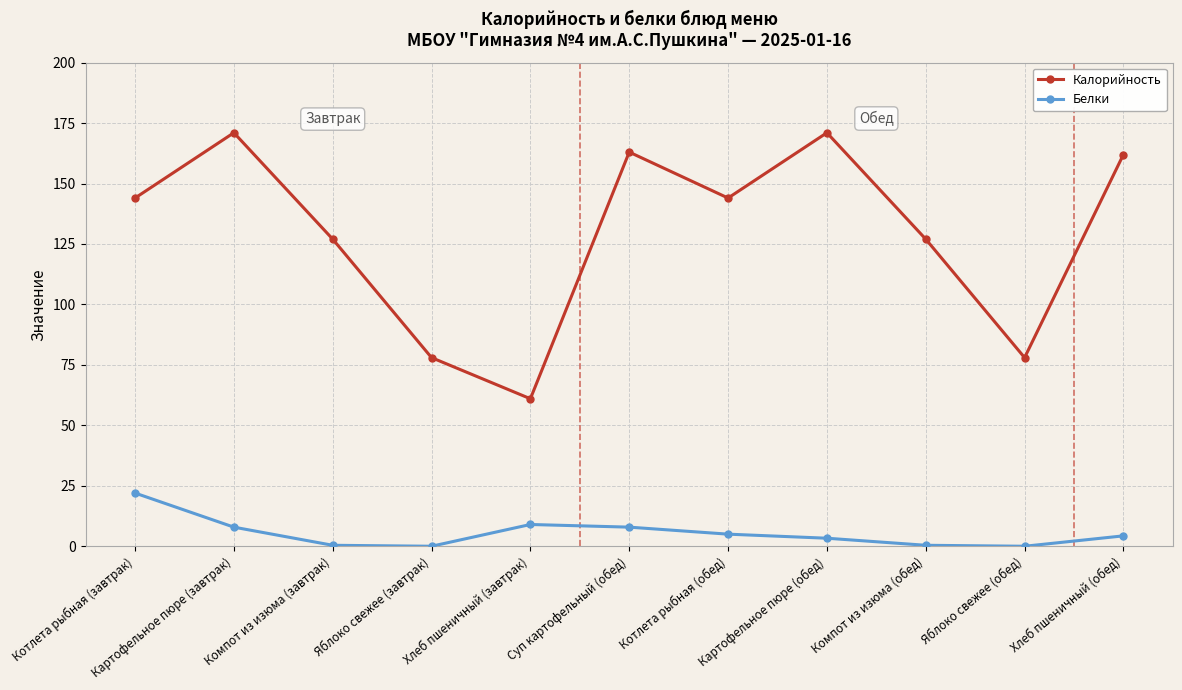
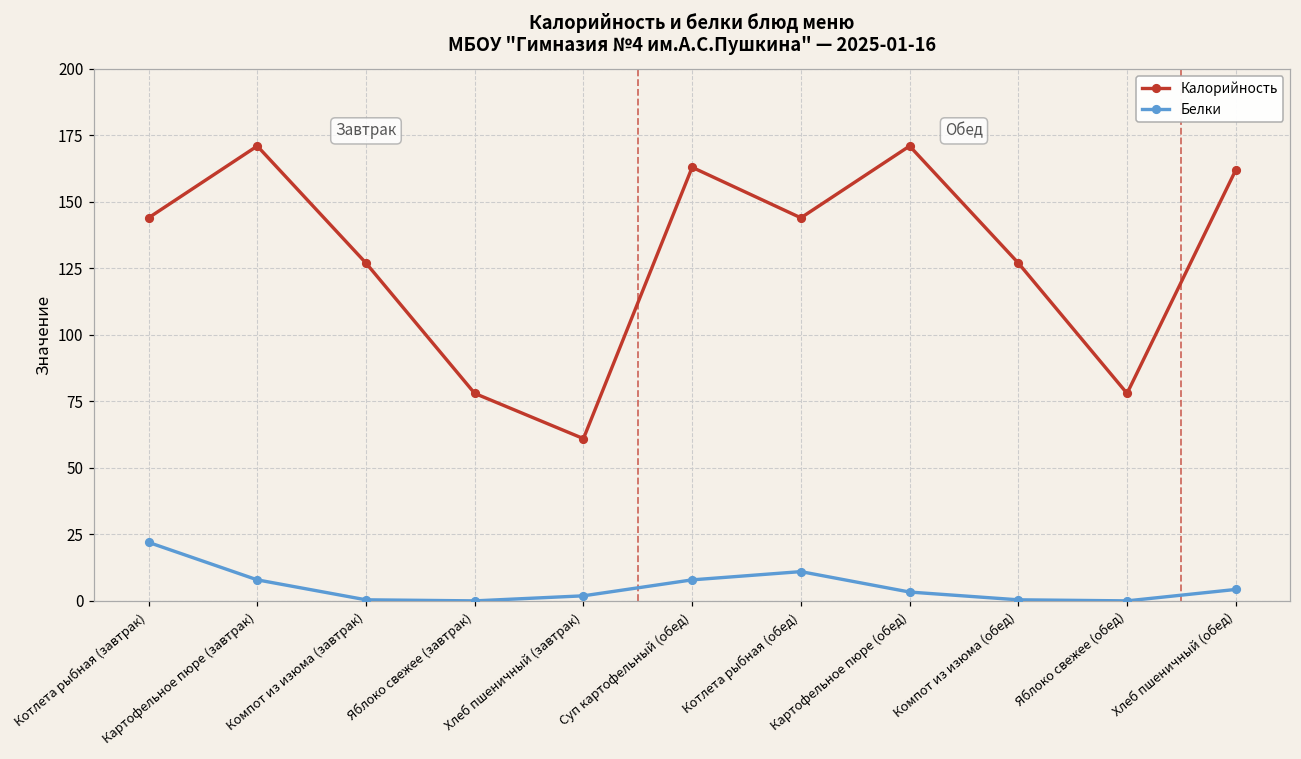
Белки, Хлеб пшеничный (завтрак): 9 -> 2
Белки, Котлета рыбная (обед): 5 -> 11
